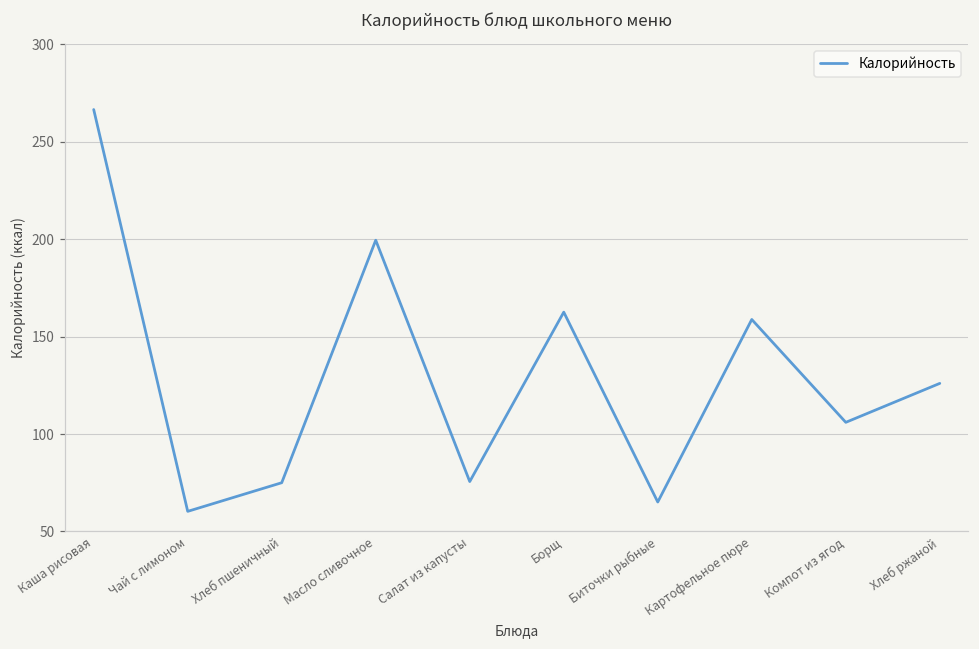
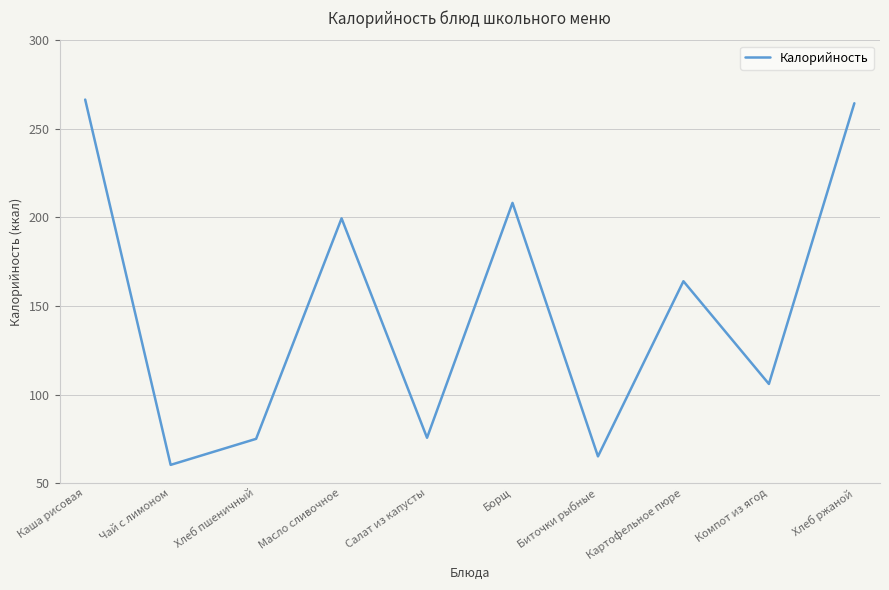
Борщ: 163 -> 208
Картофельное пюре: 159 -> 164
Хлеб ржаной: 126 -> 265
